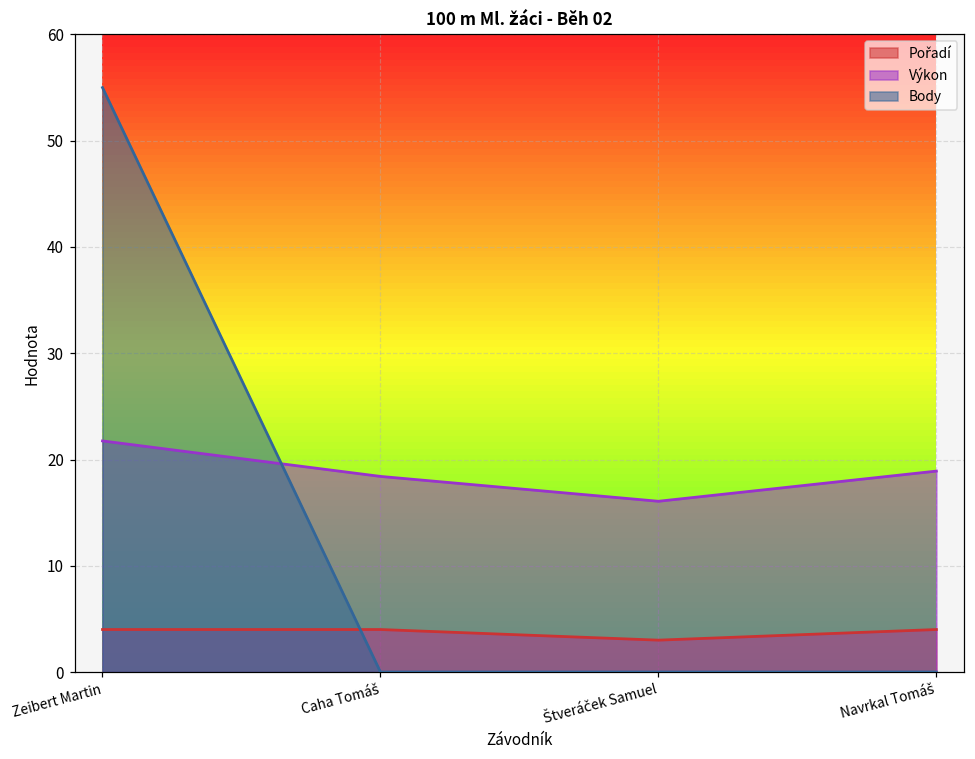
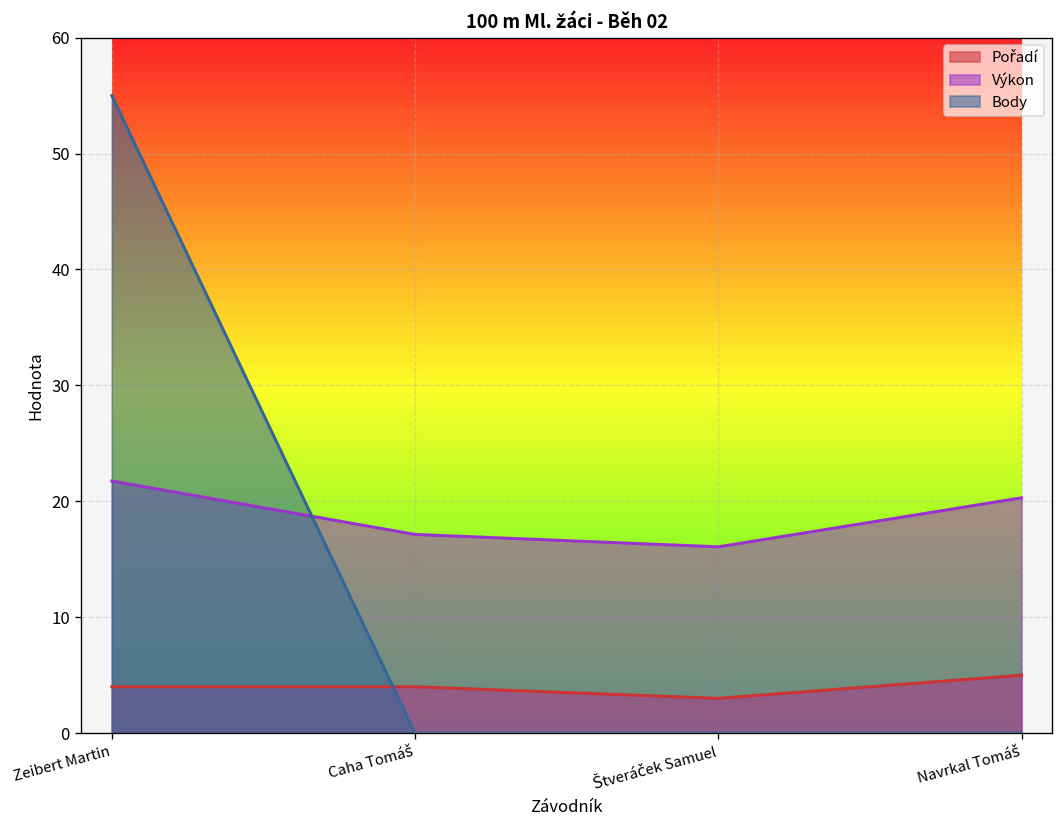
Výkon, Caha Tomáš: 18 -> 17
Pořadí, Navrkal Tomáš: 4 -> 5
Výkon, Navrkal Tomáš: 19 -> 20
